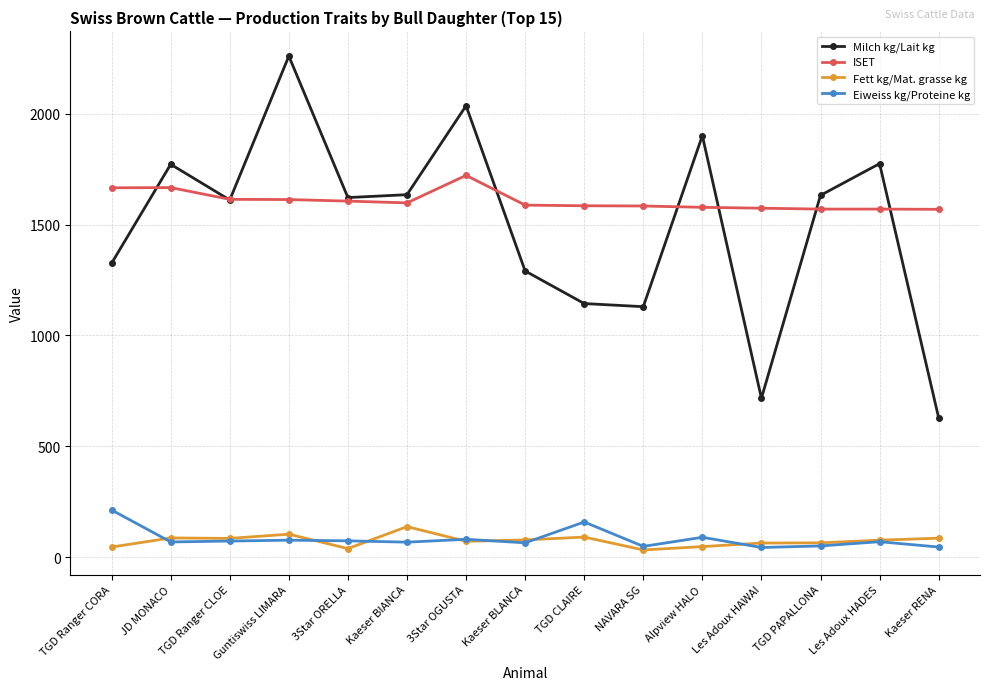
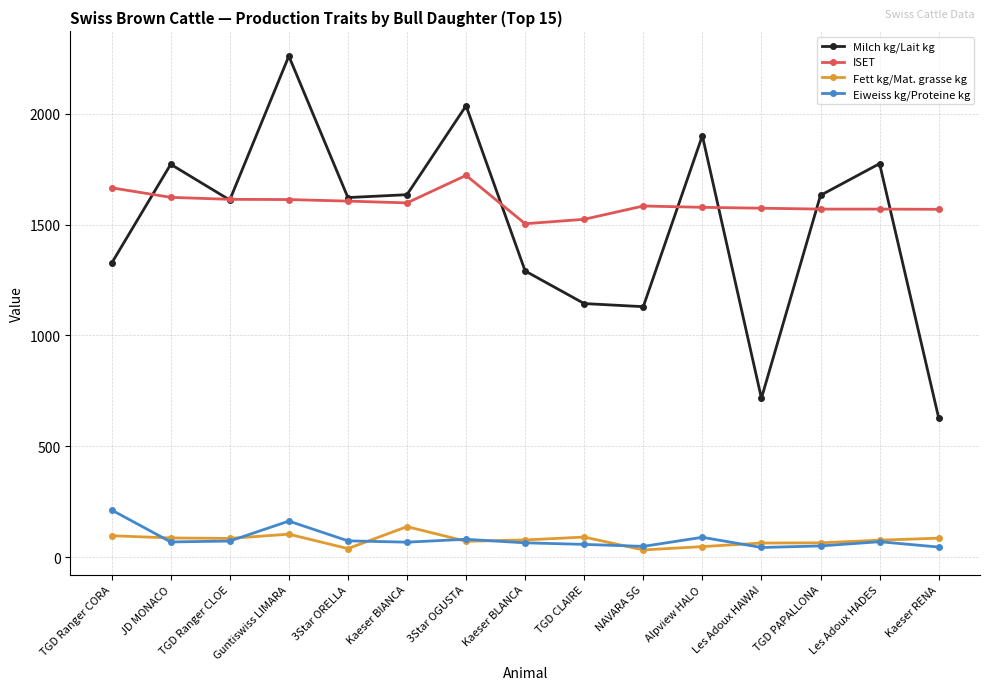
Fett kg/Mat. grasse kg, TGD Ranger CORA: 50 -> 100
ISET, JD MONACO: 1670 -> 1620
Eiweiss kg/Proteine kg, Guntiswiss LIMARA: 80 -> 160
ISET, Kaeser BLANCA: 1590 -> 1500
ISET, TGD CLAIRE: 1590 -> 1520
Eiweiss kg/Proteine kg, TGD CLAIRE: 160 -> 60
